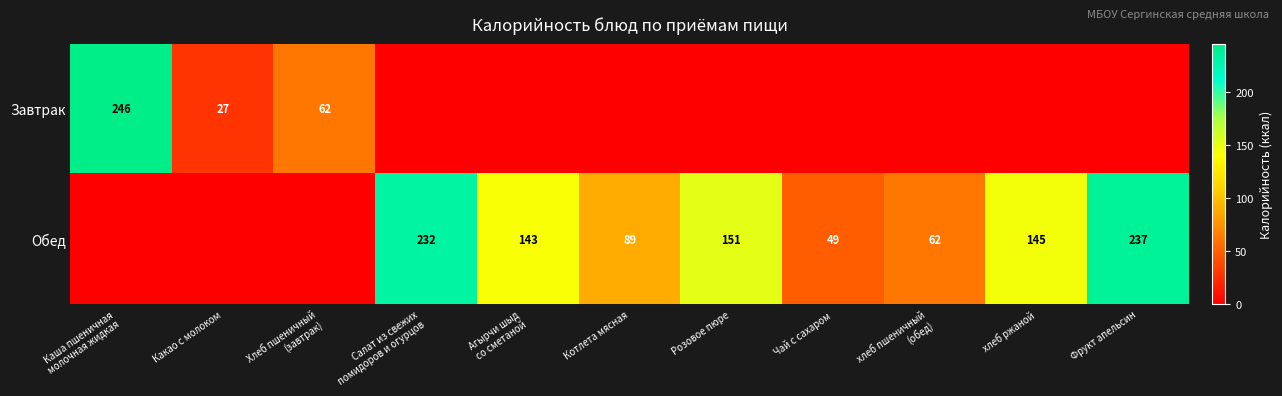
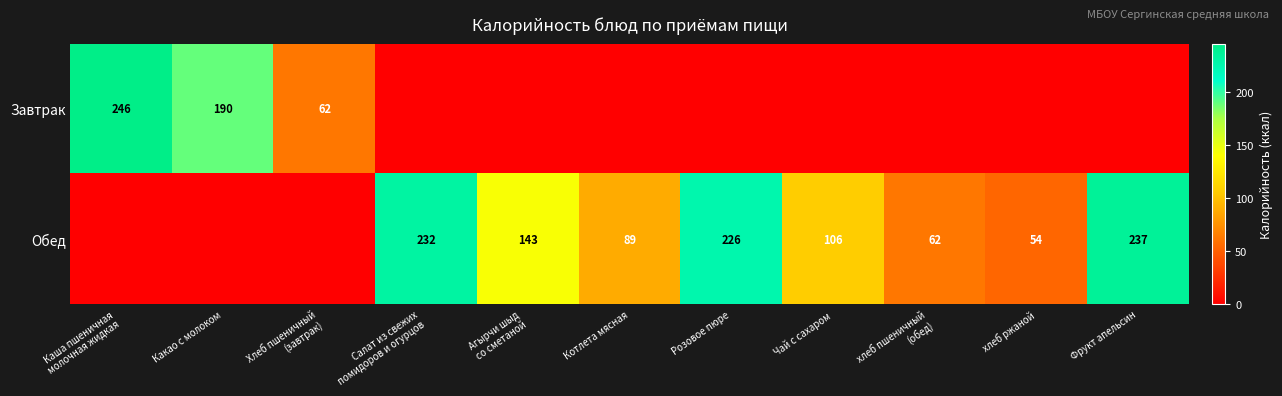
Завтрак, Какао с молоком: 27 -> 190
Обед, Розовое пюре: 151 -> 226
Обед, Чай с сахаром: 49 -> 106
Обед, хлеб ржаной: 145 -> 54
